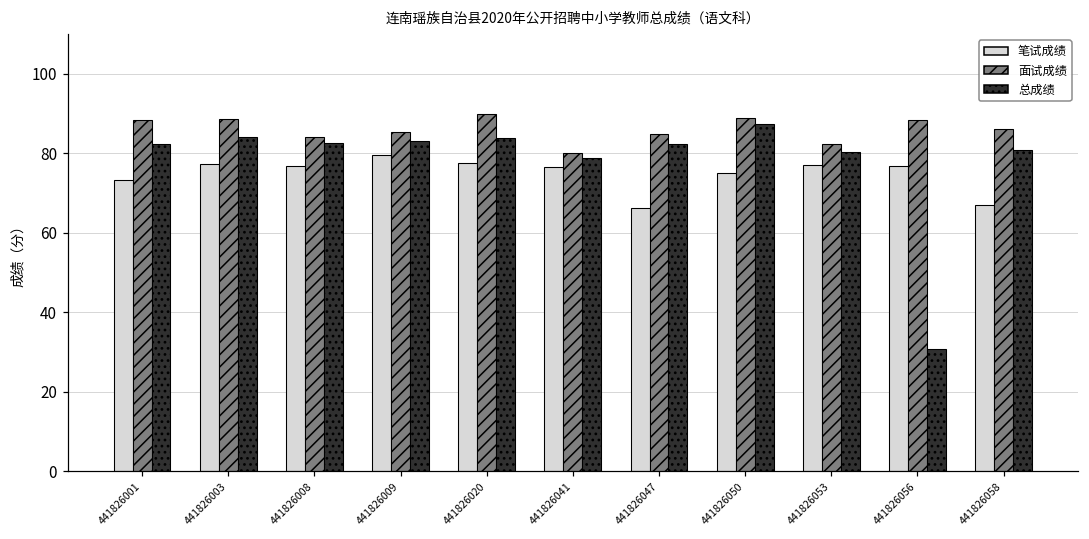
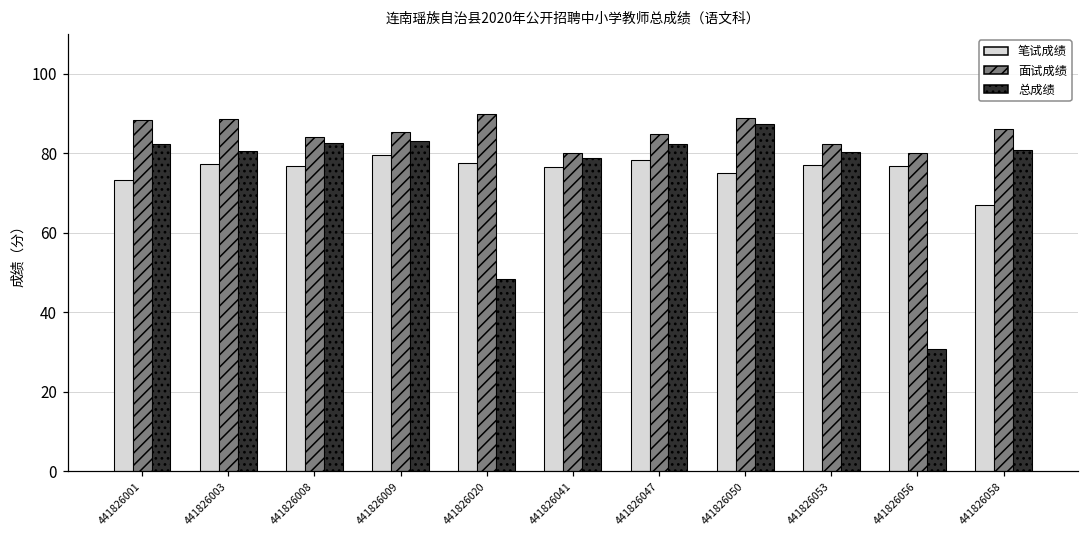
总成绩, 441826003: 84 -> 81
总成绩, 441826020: 84 -> 48
笔试成绩, 441826047: 66 -> 78
面试成绩, 441826056: 88 -> 80
